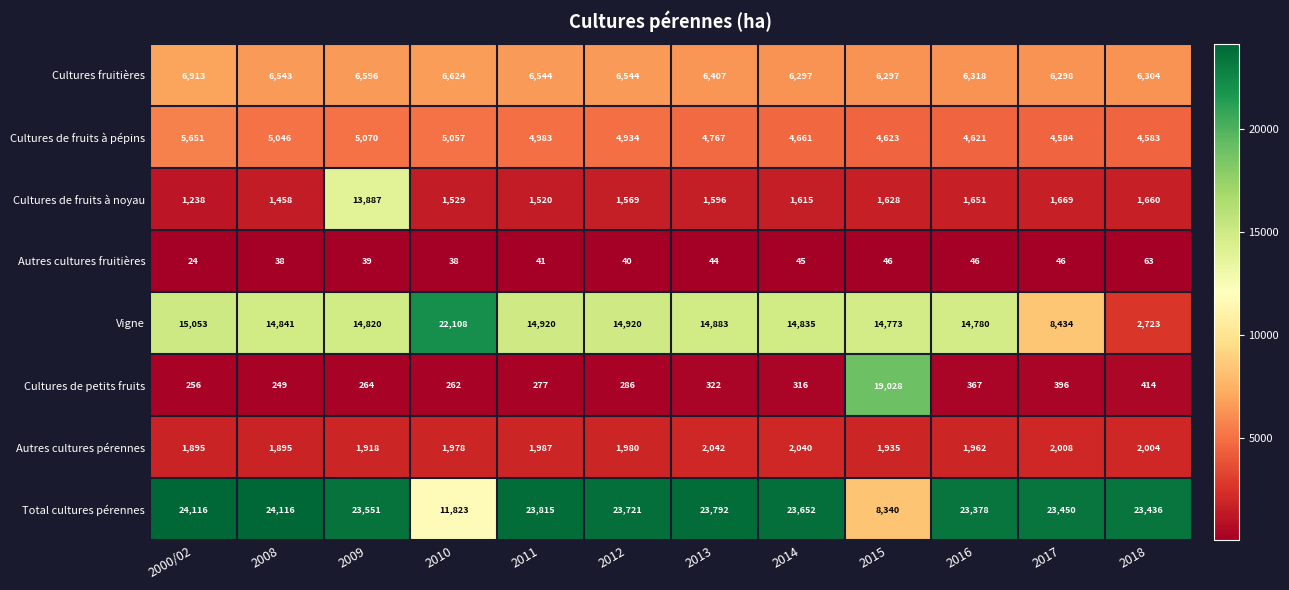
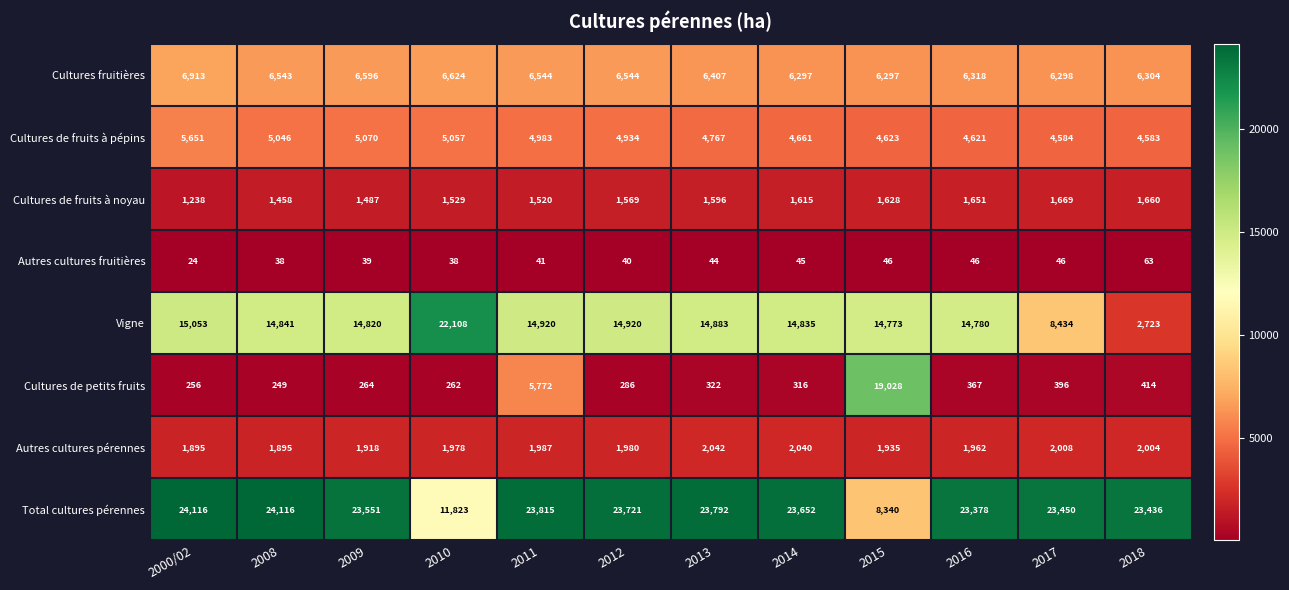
Cultures de fruits à noyau, 2009: 13,887 -> 1,487
Cultures de petits fruits, 2011: 277 -> 5,772
